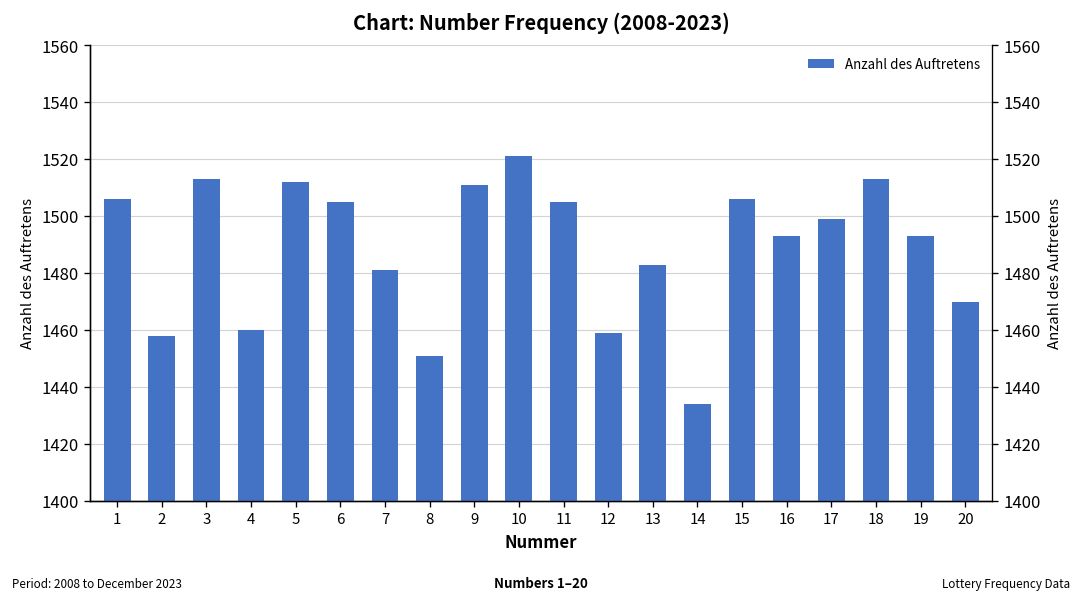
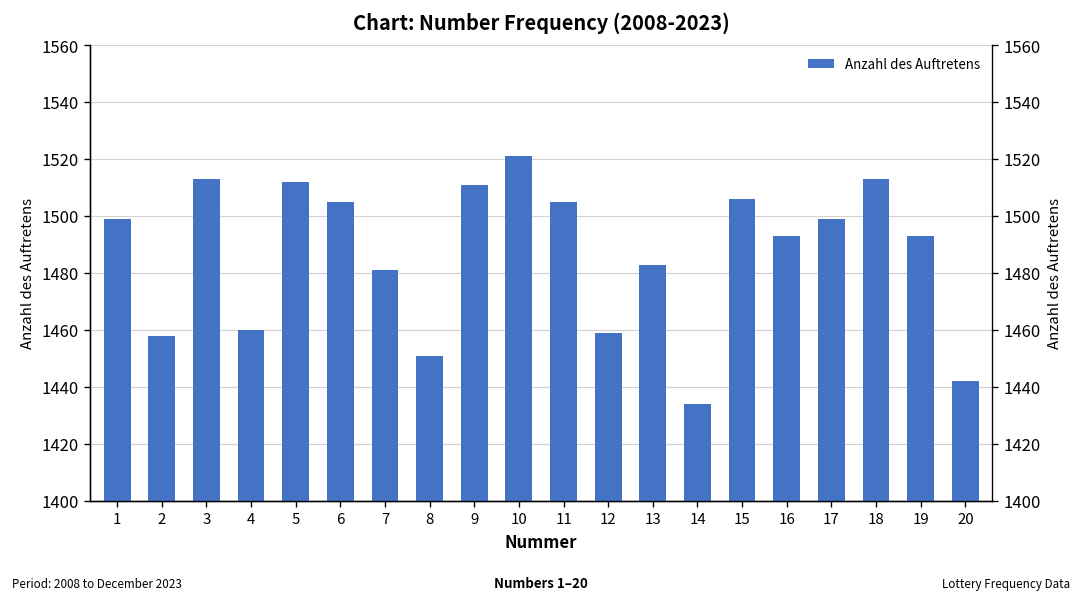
1: 1506 -> 1499
20: 1470 -> 1442
